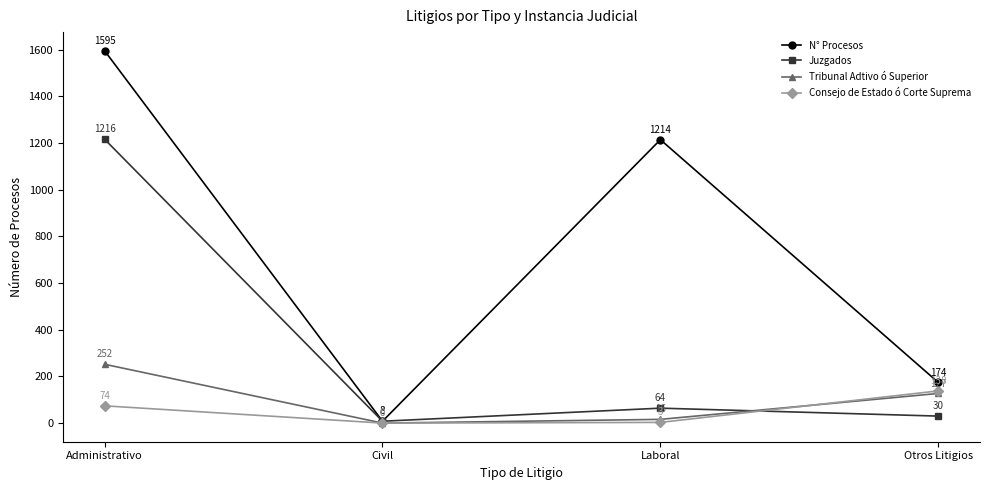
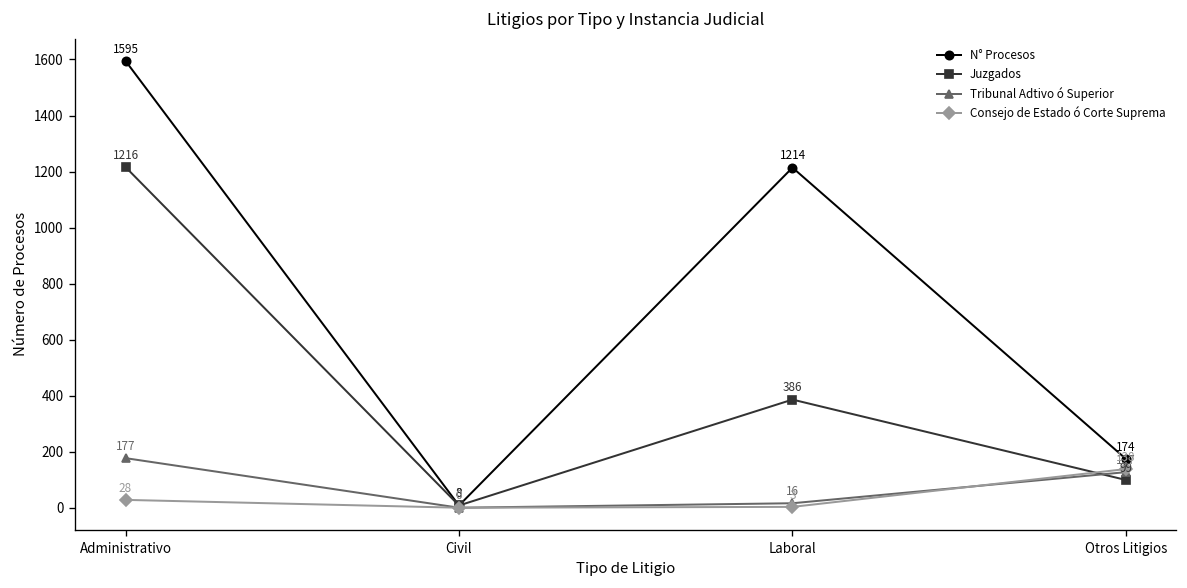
Tribunal Adtivo ó Superior, Administrativo: 252 -> 177
Consejo de Estado ó Corte Suprema, Administrativo: 74 -> 28
Juzgados, Laboral: 64 -> 386
Juzgados, Otros Litigios: 30 -> 99
